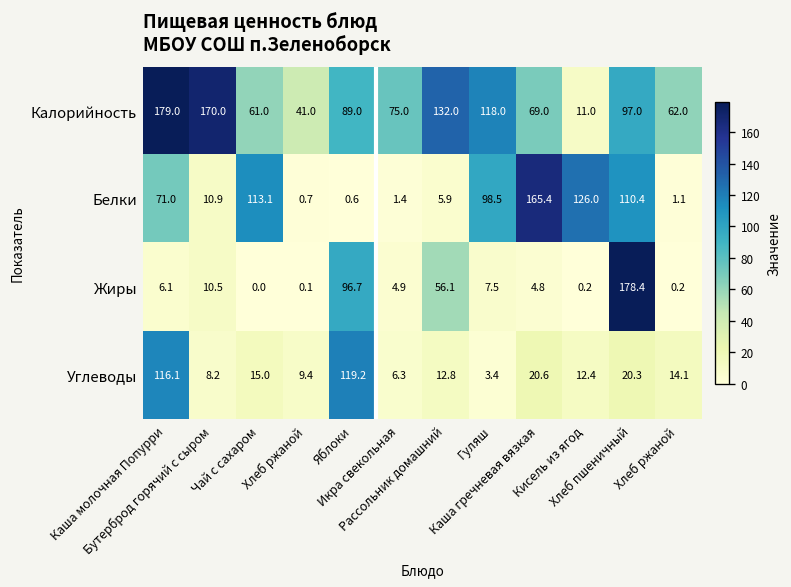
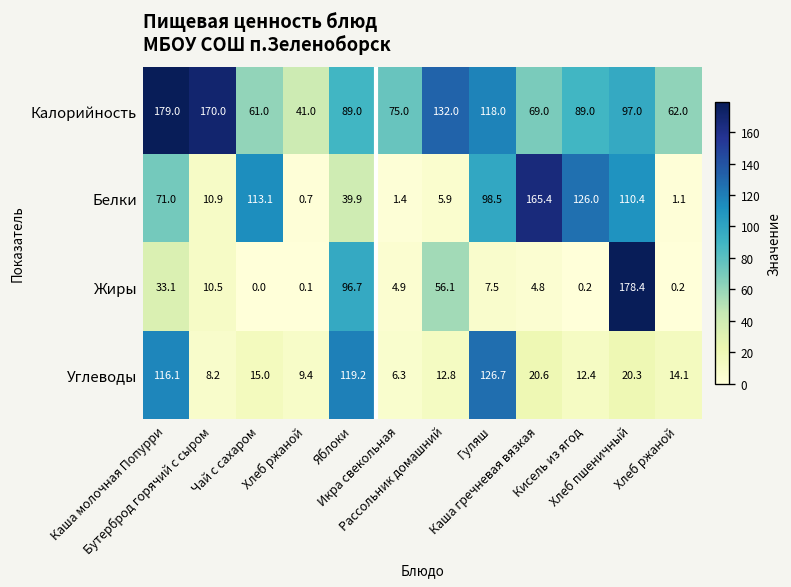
Калорийность, Кисель из ягод: 11.0 -> 89.0
Белки, Яблоки: 0.6 -> 39.9
Жиры, Каша молочная Попурри: 6.1 -> 33.1
Углеводы, Гуляш: 3.4 -> 126.7
